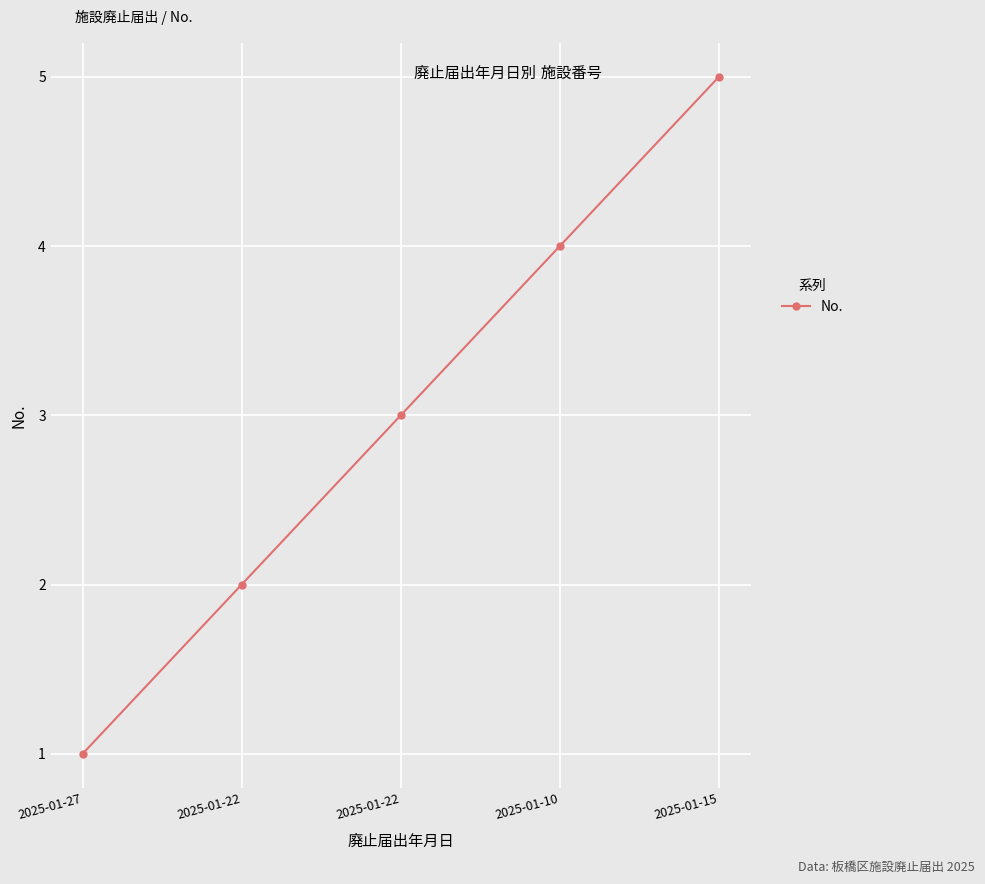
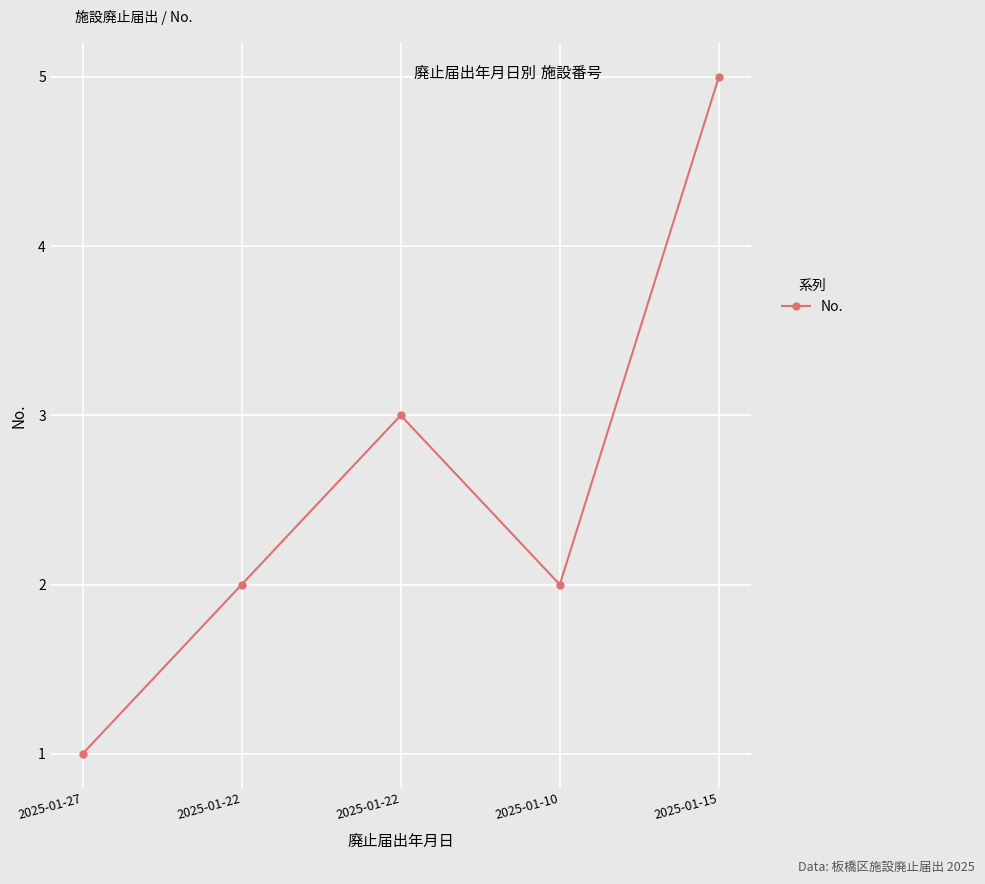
2025-01-10: 4 -> 2
